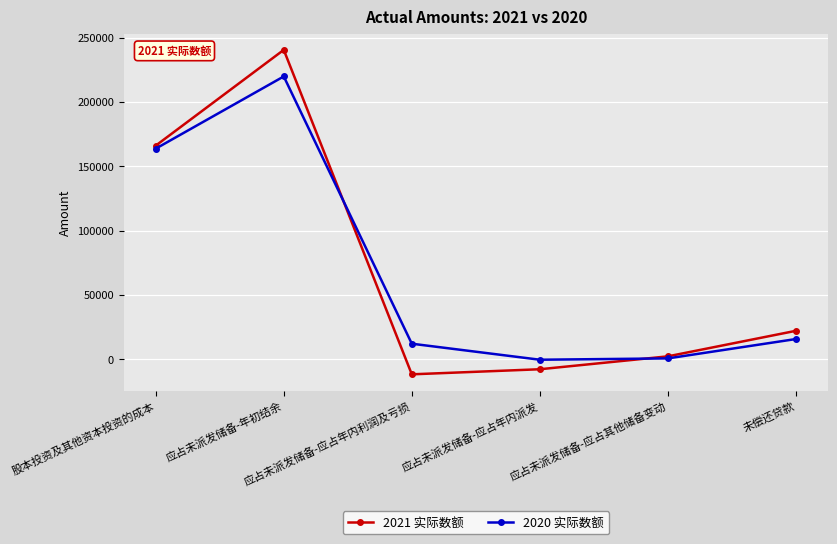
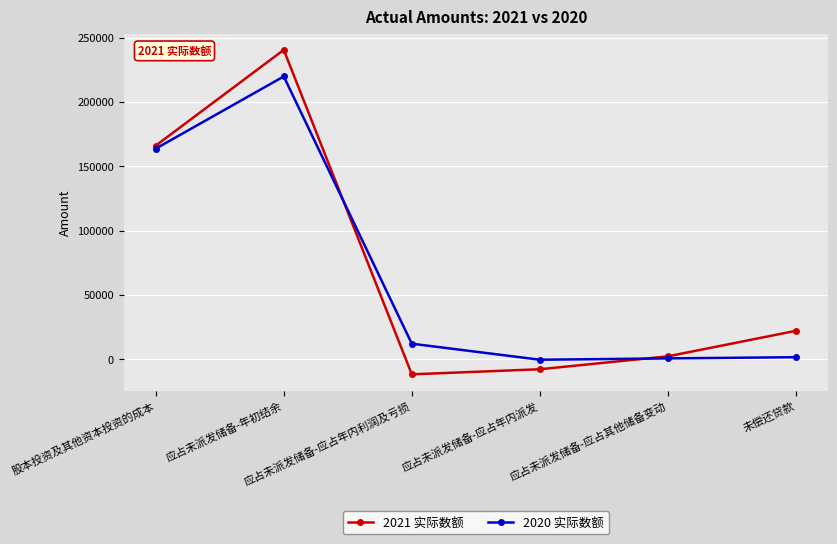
2020 实际数额, 未偿还贷款: 16000 -> 2000
